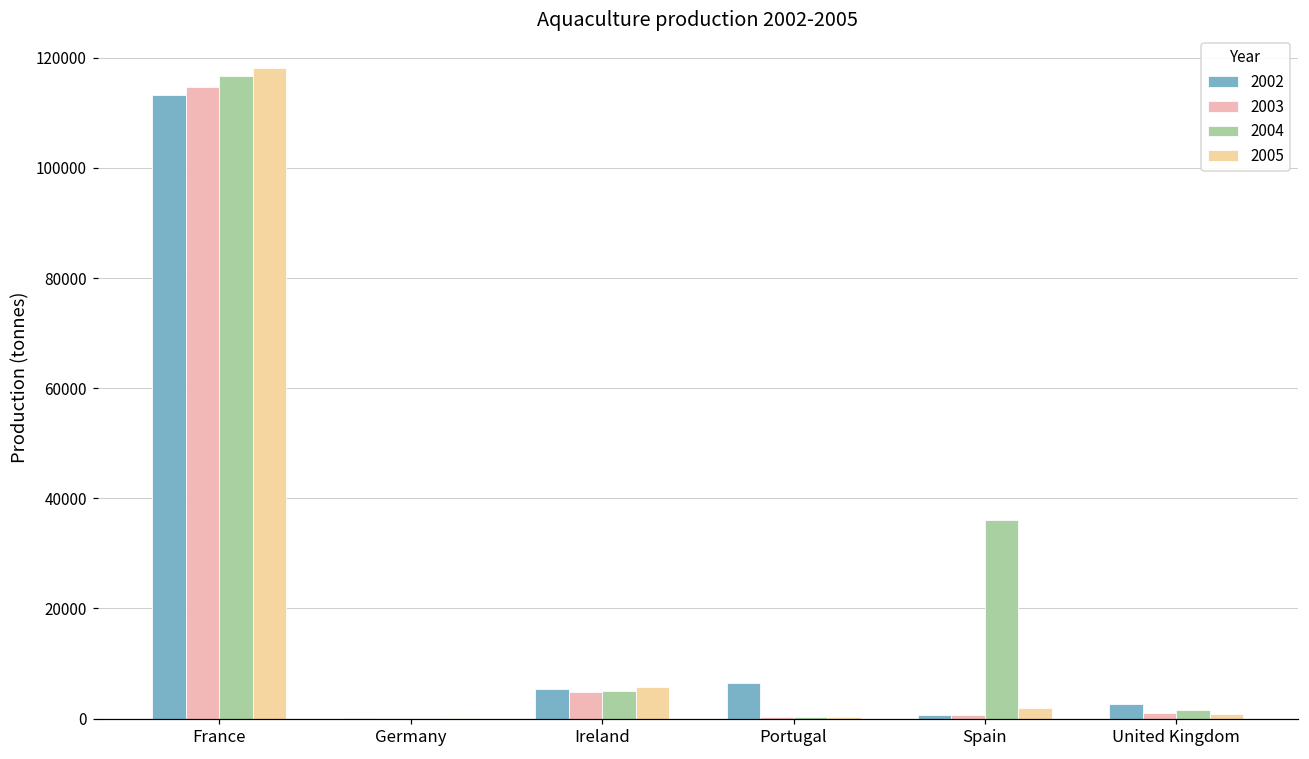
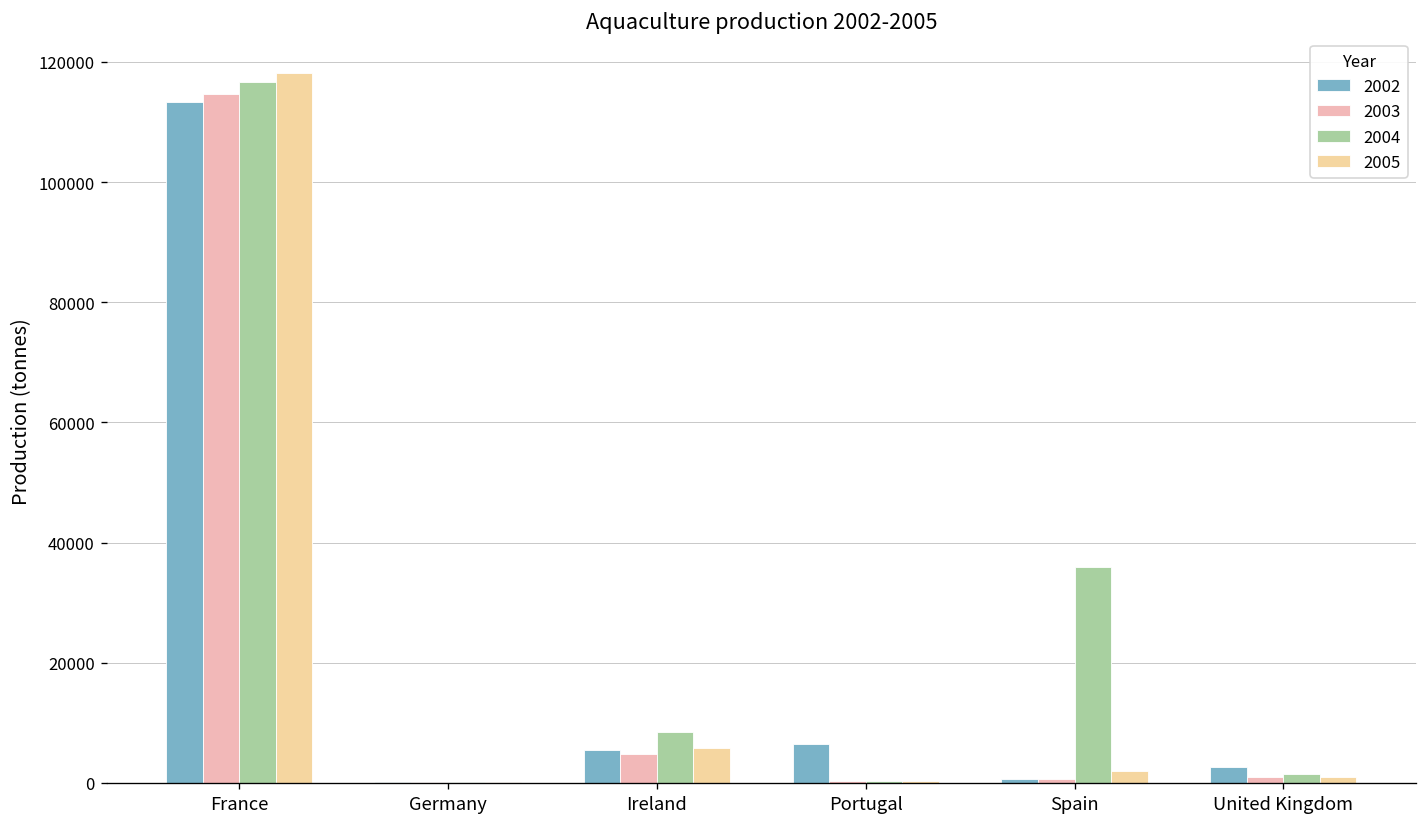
2004, Ireland: 5000 -> 9000
